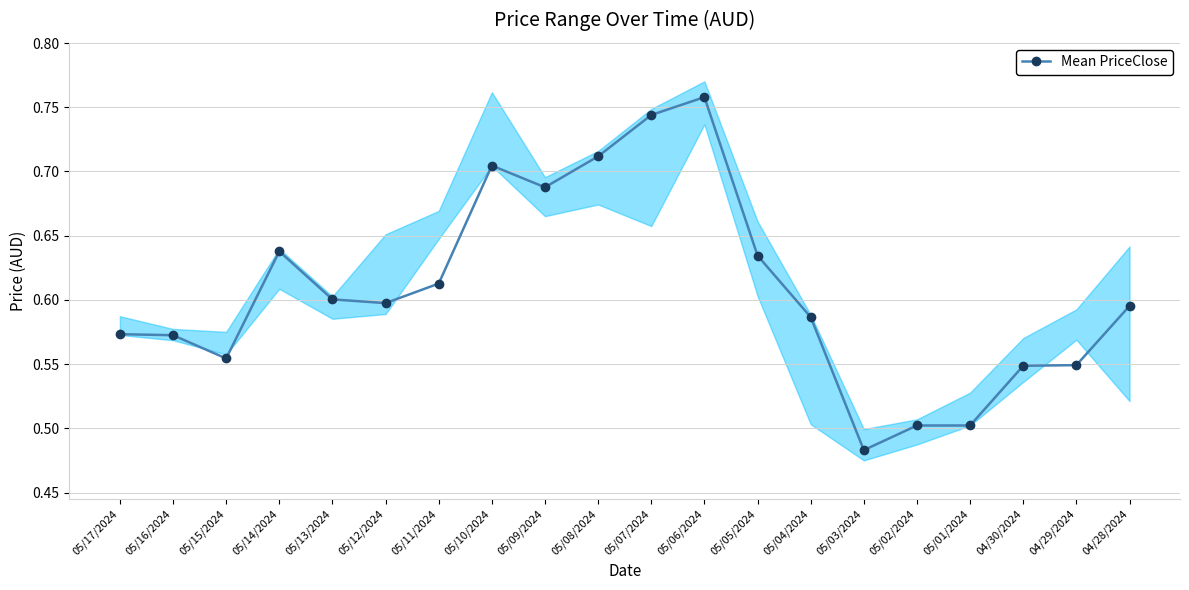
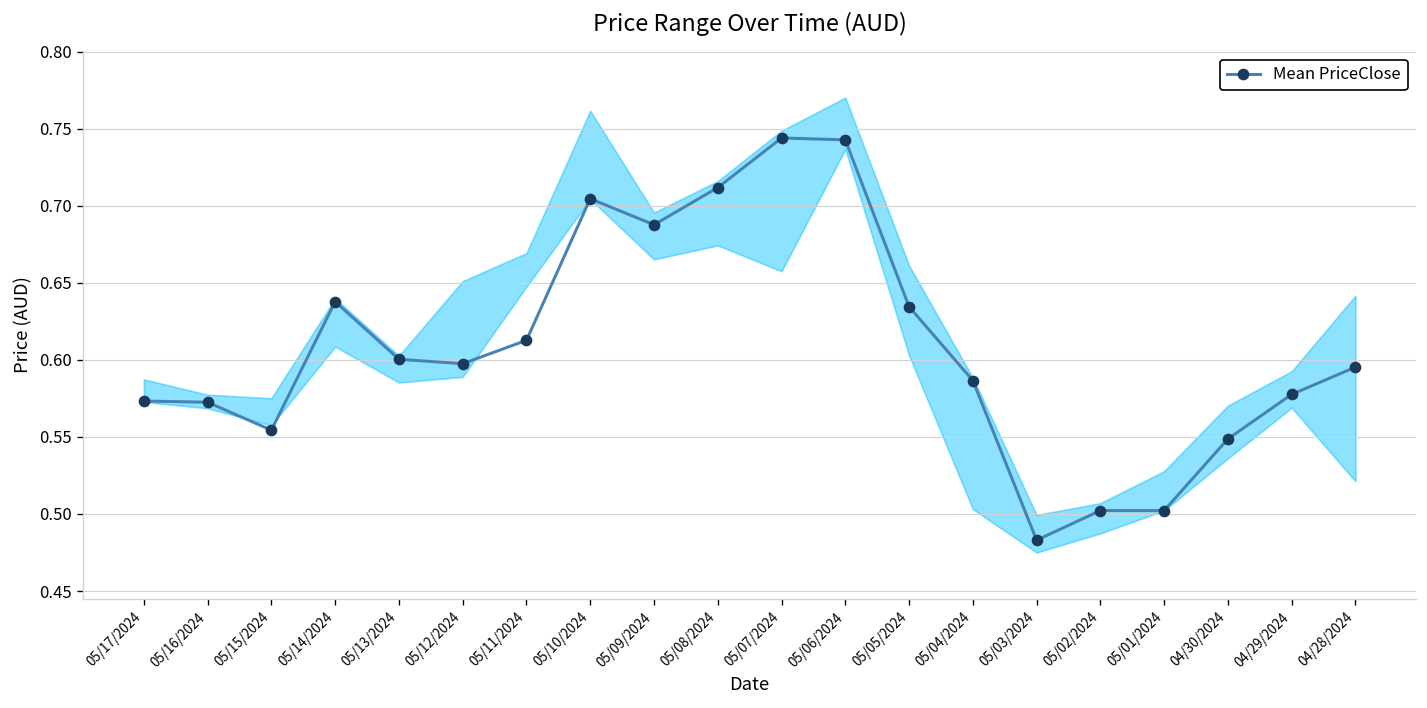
Mean PriceClose, 05/06/2024: 0.758 -> 0.743
Mean PriceClose, 04/29/2024: 0.549 -> 0.578
